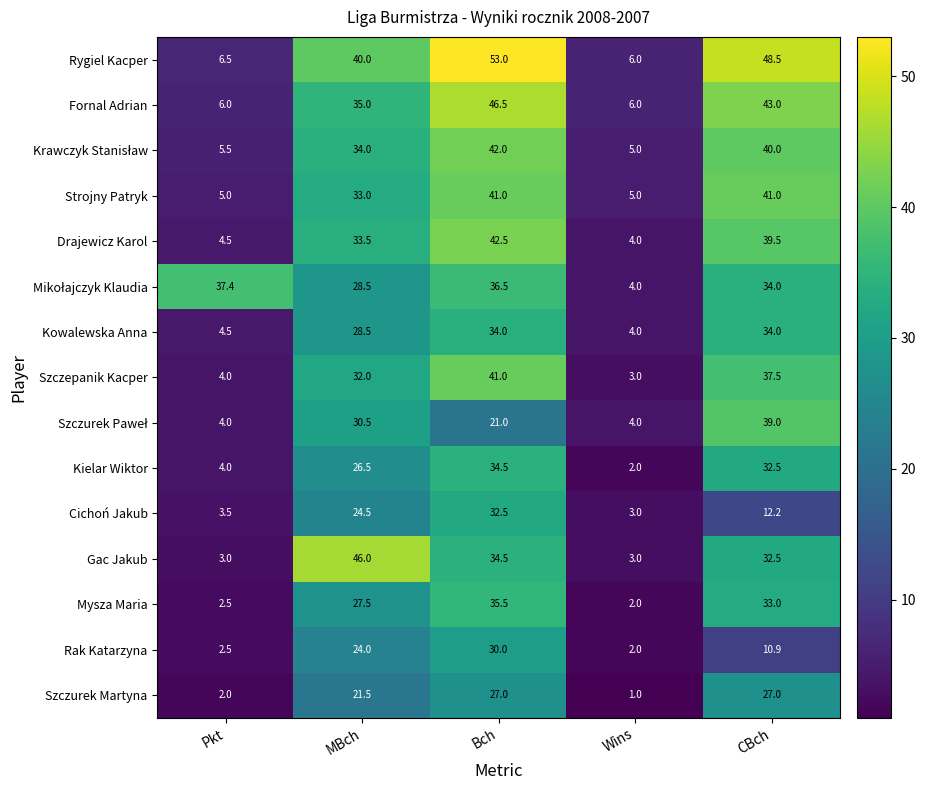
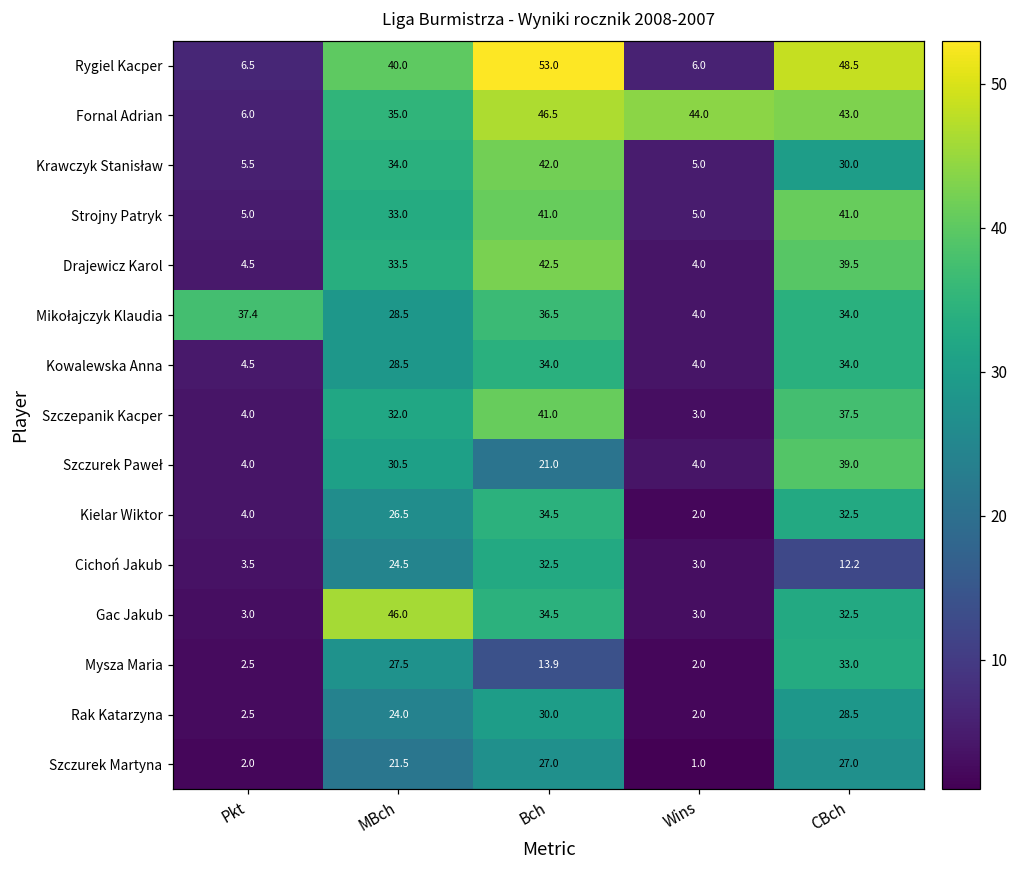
Fornal Adrian, Wins: 6.0 -> 44.0
Krawczyk Stanisław, CBch: 40.0 -> 30.0
Mysza Maria, Bch: 35.5 -> 13.9
Rak Katarzyna, CBch: 10.9 -> 28.5
